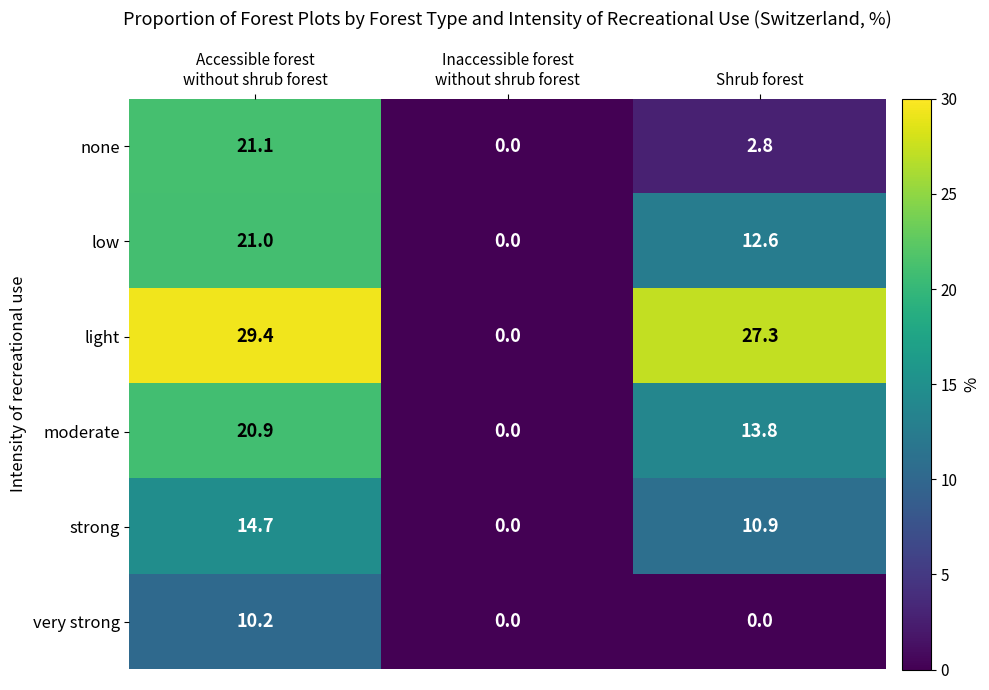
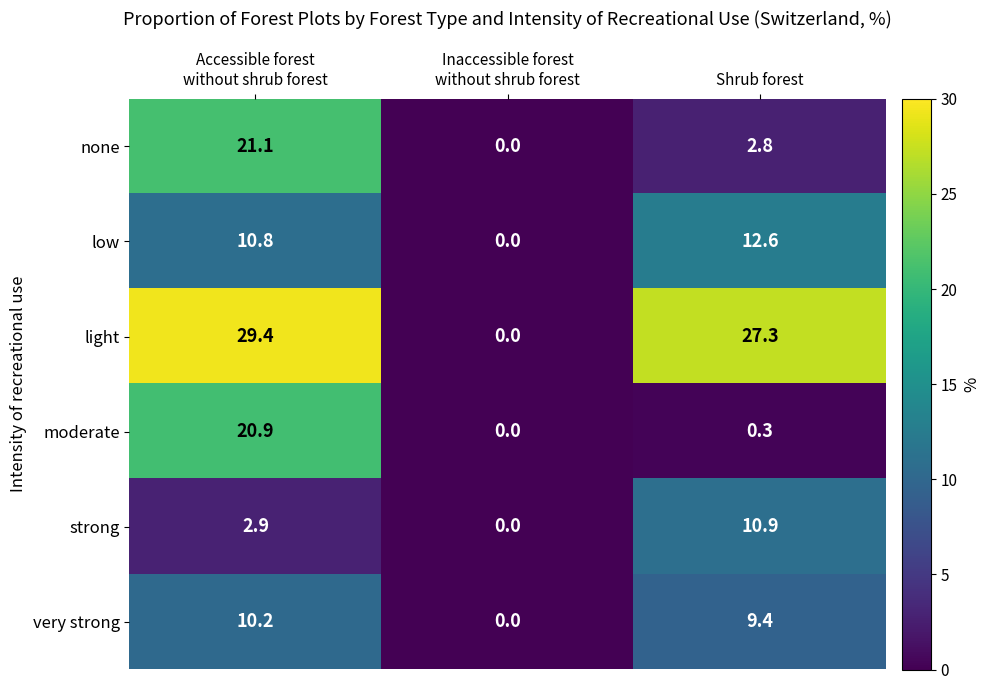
low, Accessible forest without shrub forest: 21.0 -> 10.8
moderate, Shrub forest: 13.8 -> 0.3
strong, Accessible forest without shrub forest: 14.7 -> 2.9
very strong, Shrub forest: 0.0 -> 9.4
